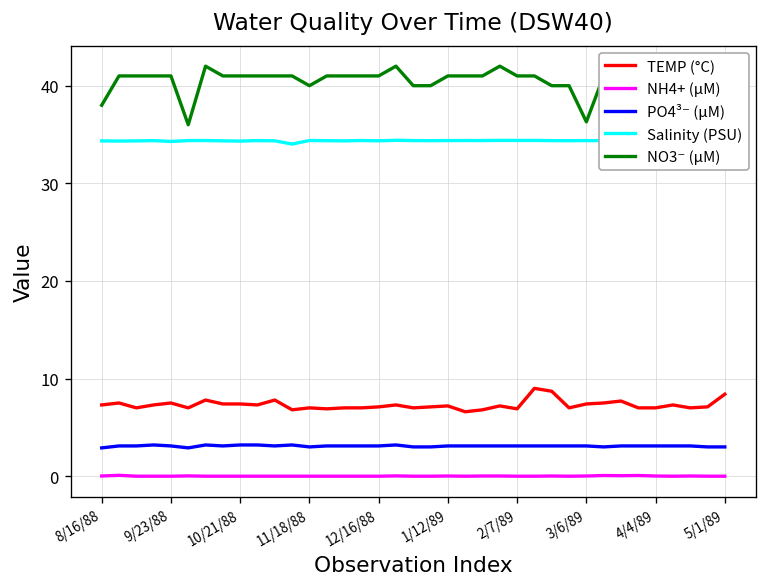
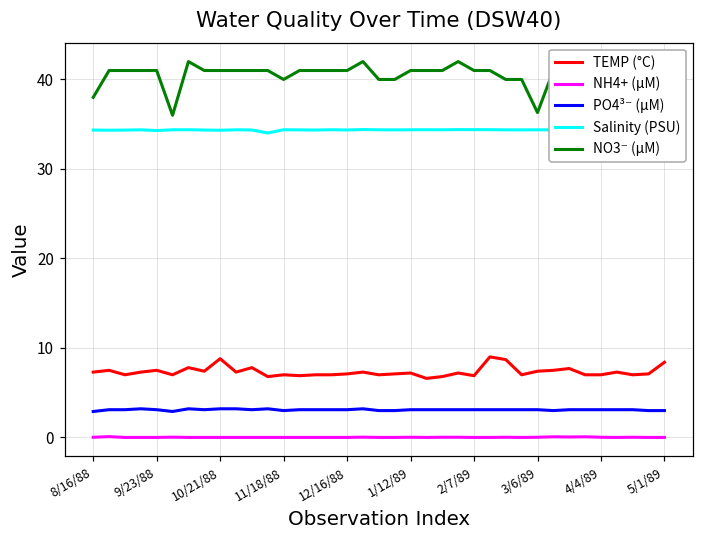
TEMP (°C), 10/21/88: 7 -> 9
